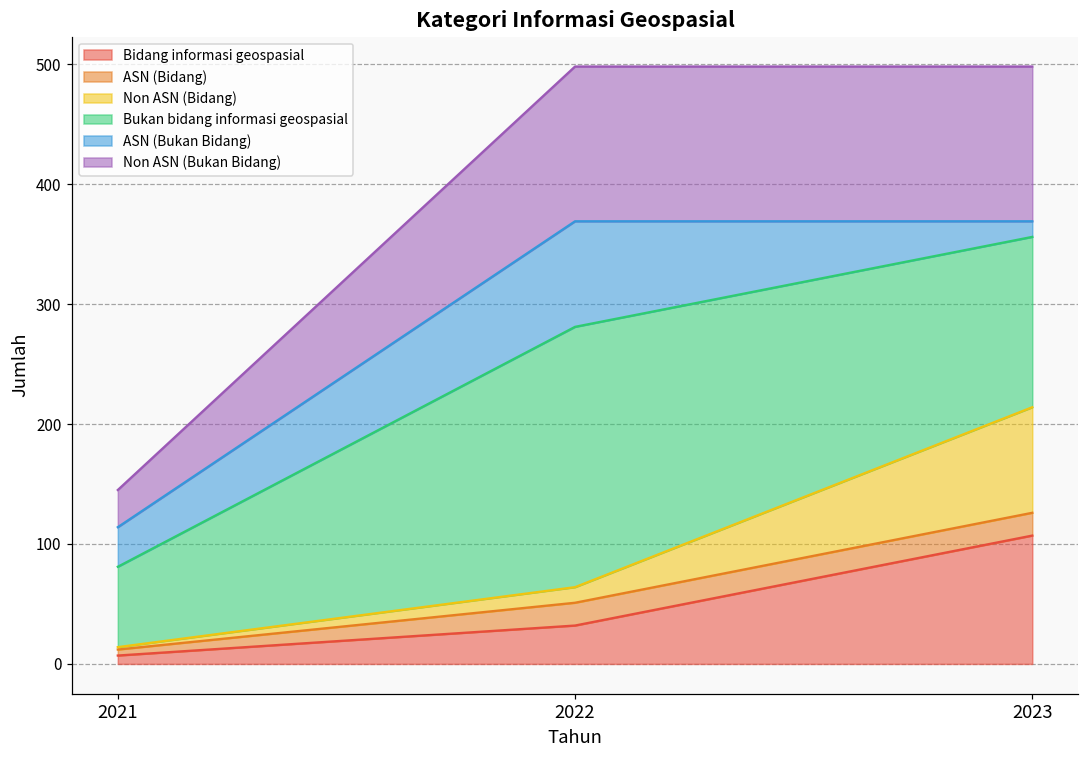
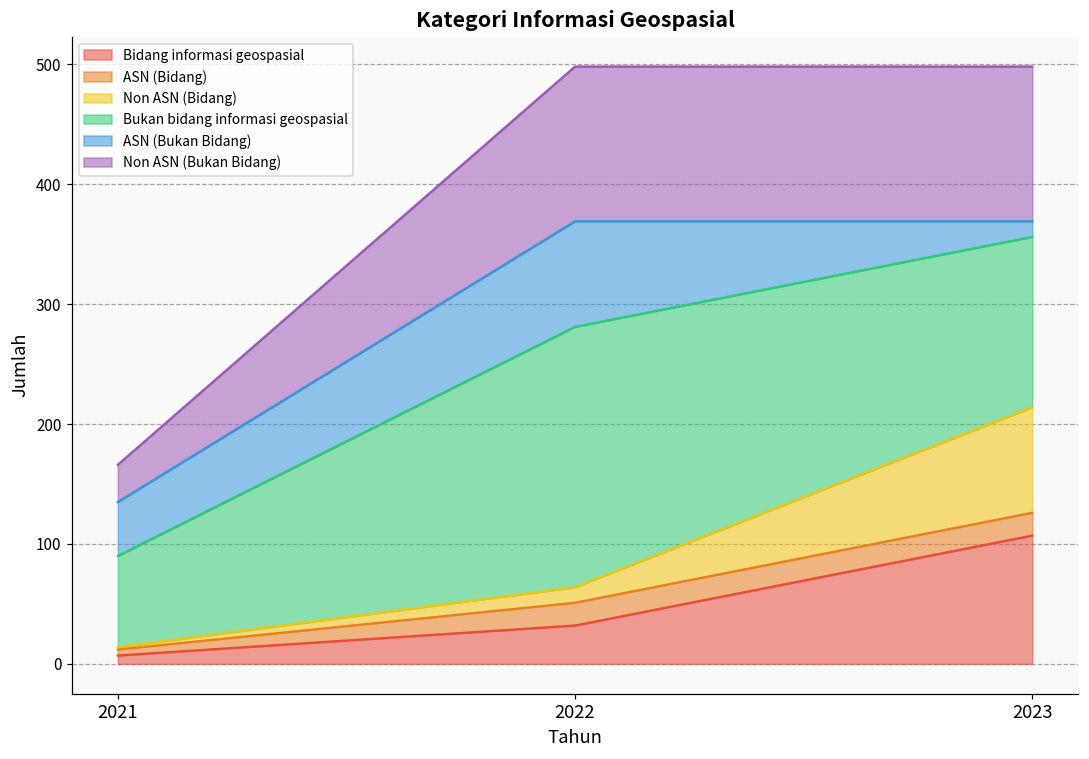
Bukan bidang informasi geospasial, 2021: 67 -> 76
ASN (Bukan Bidang), 2021: 33 -> 45
